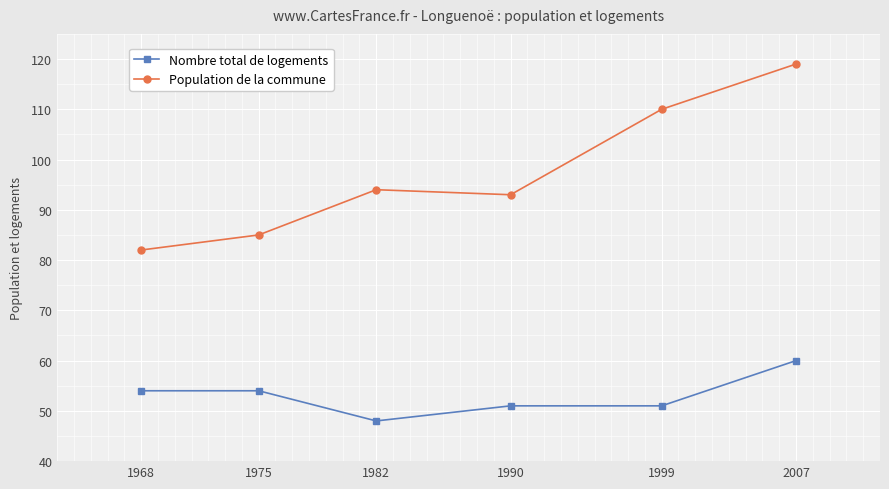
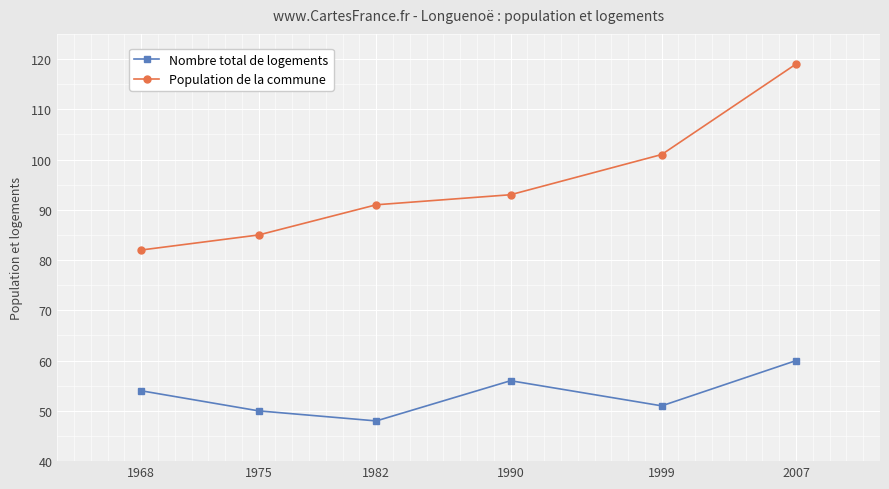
Nombre total de logements, 1975: 54 -> 50
Population de la commune, 1982: 94 -> 91
Nombre total de logements, 1990: 51 -> 56
Population de la commune, 1999: 110 -> 101
